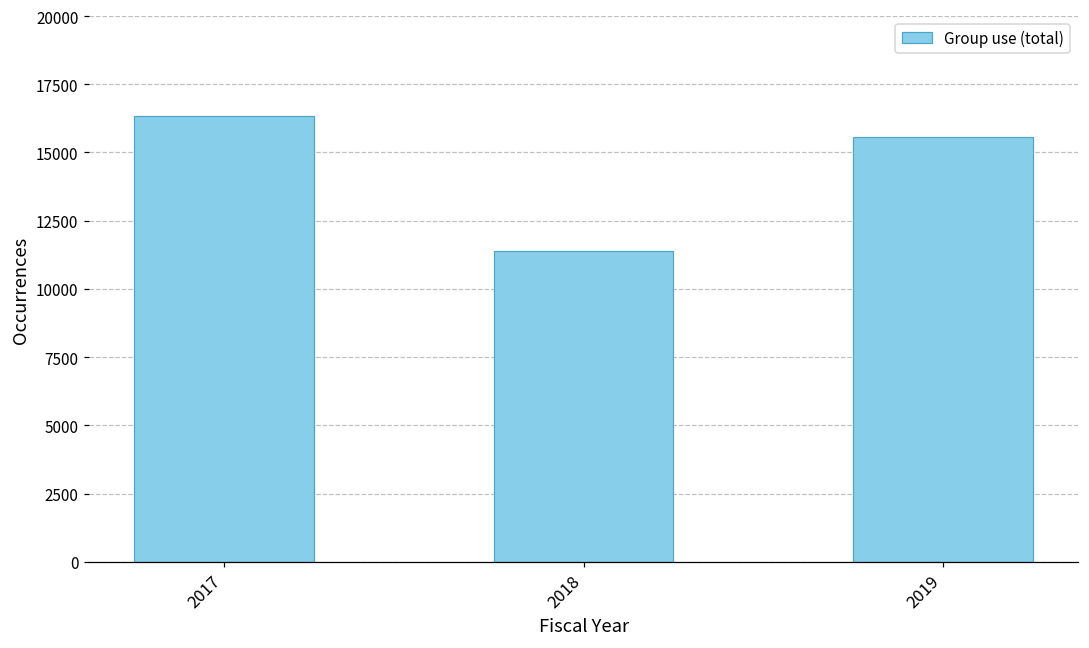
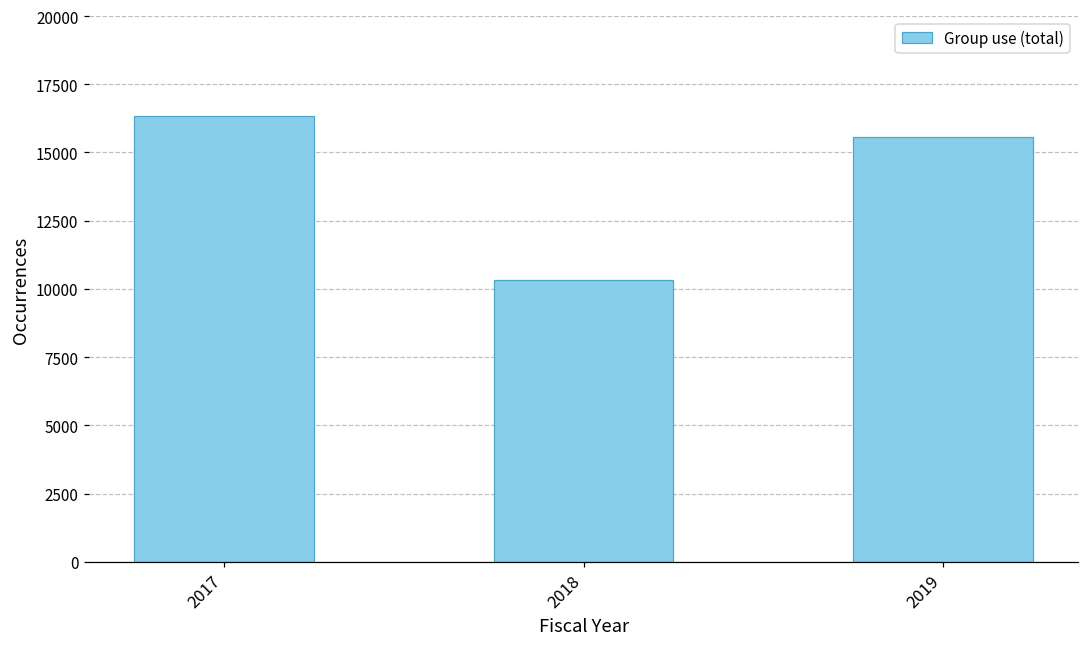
2018: 11400 -> 10300
